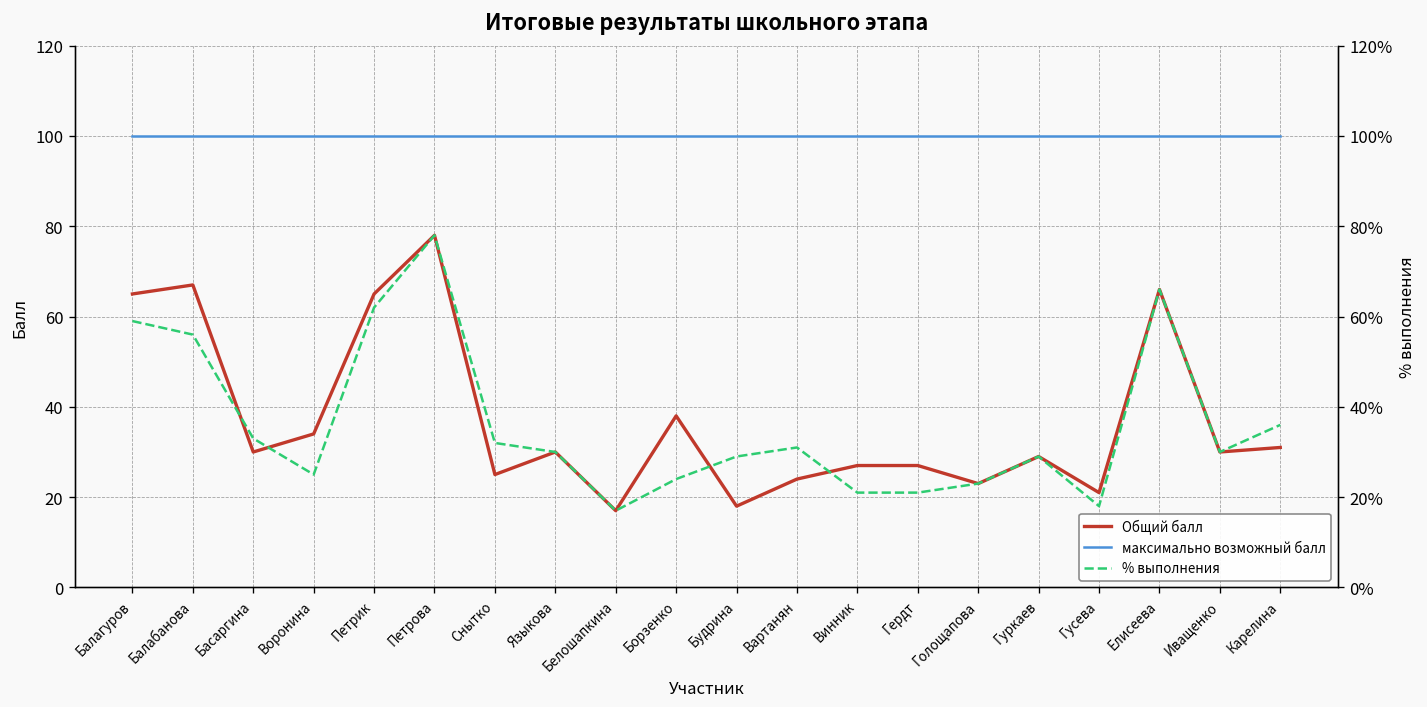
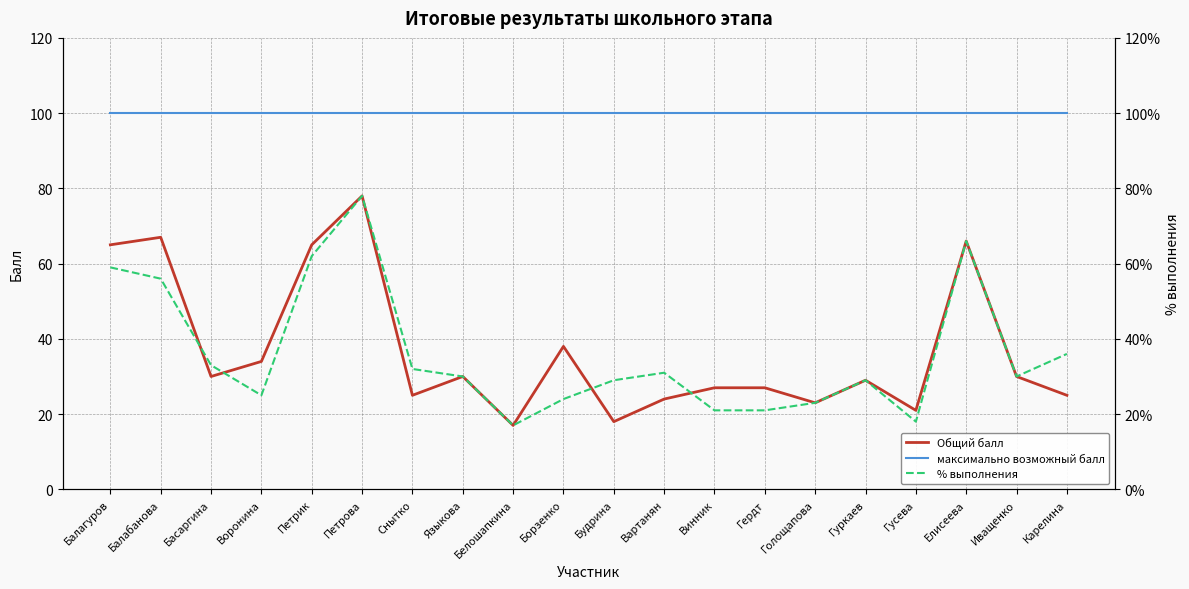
Общий балл, Карелина: 31 -> 25
